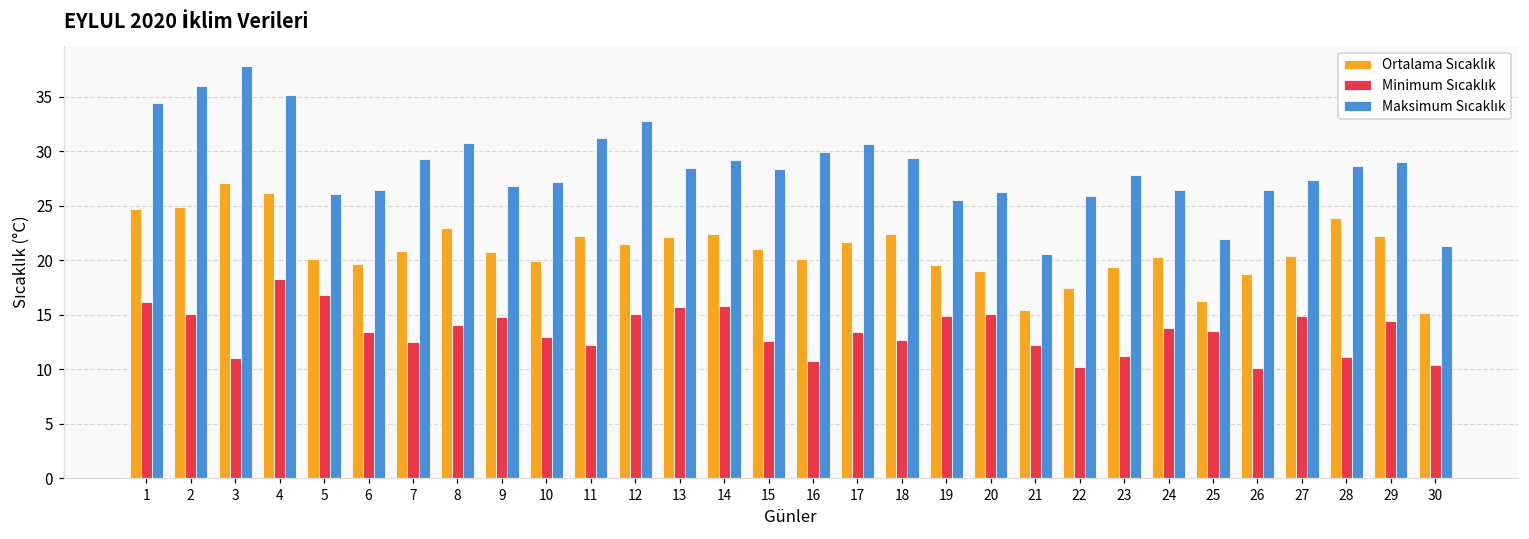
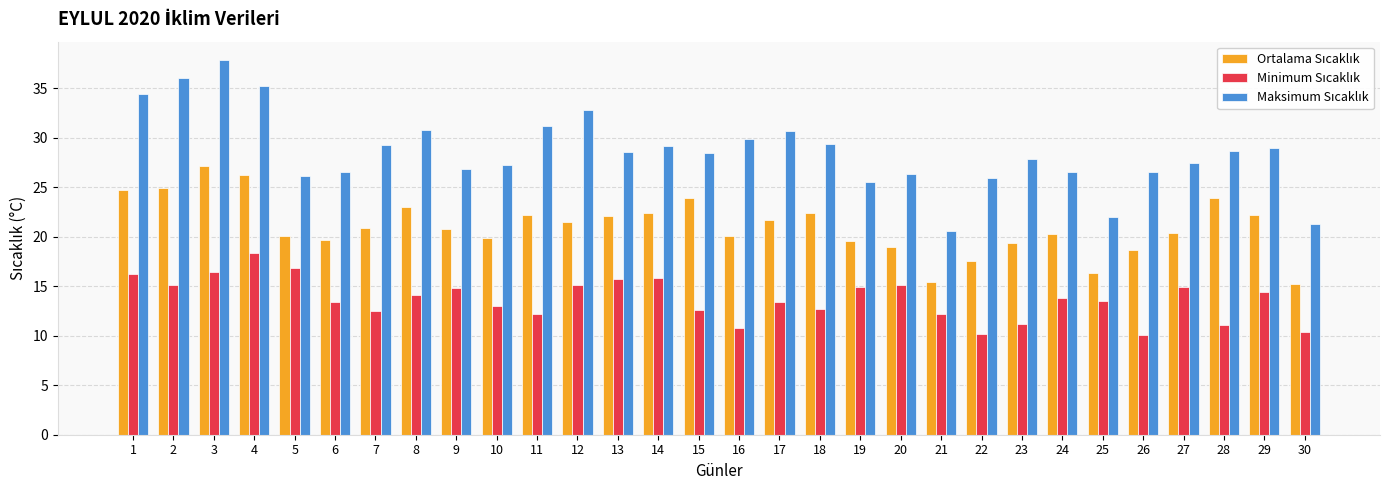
Minimum Sıcaklık, 3: 11 -> 16
Ortalama Sıcaklık, 15: 21 -> 24
